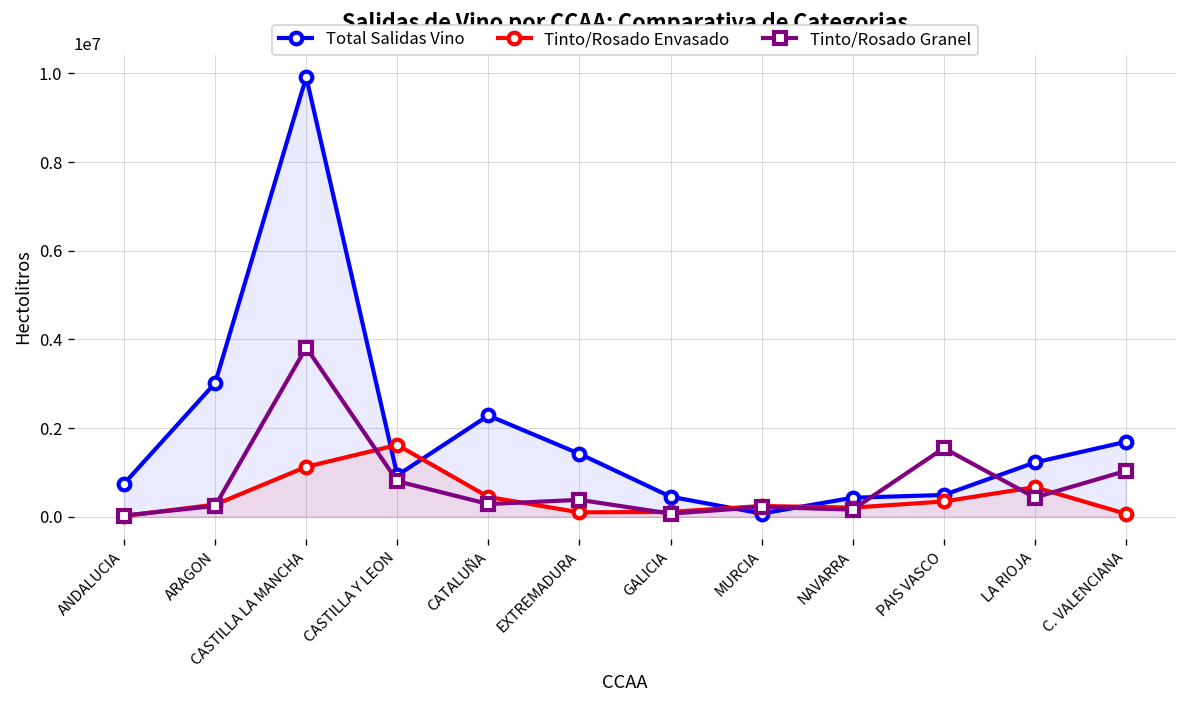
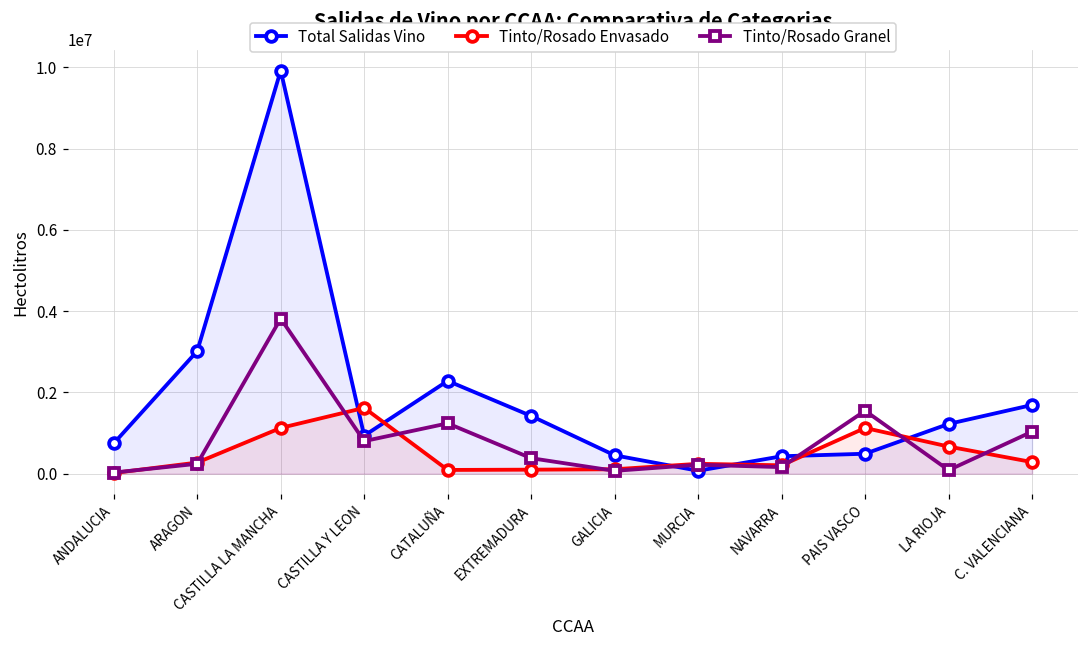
Tinto/Rosado Envasado, CATALUÑA: 400000 -> 100000
Tinto/Rosado Granel, CATALUÑA: 300000 -> 1200000
Tinto/Rosado Envasado, PAIS VASCO: 300000 -> 1100000
Tinto/Rosado Granel, LA RIOJA: 400000 -> 100000
Tinto/Rosado Envasado, C. VALENCIANA: 100000 -> 300000
